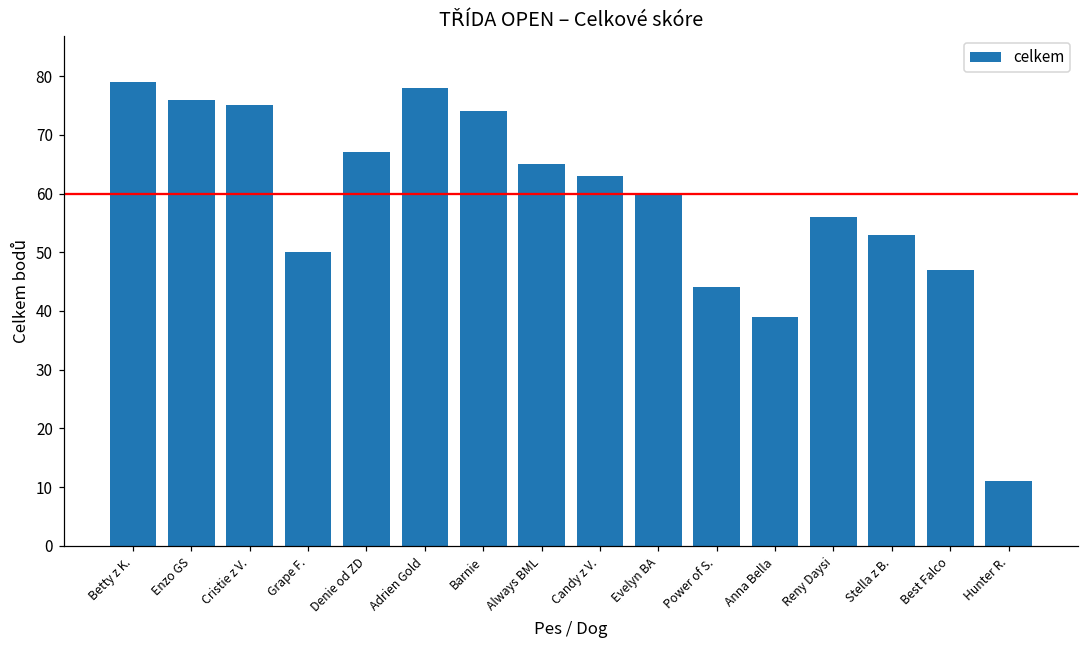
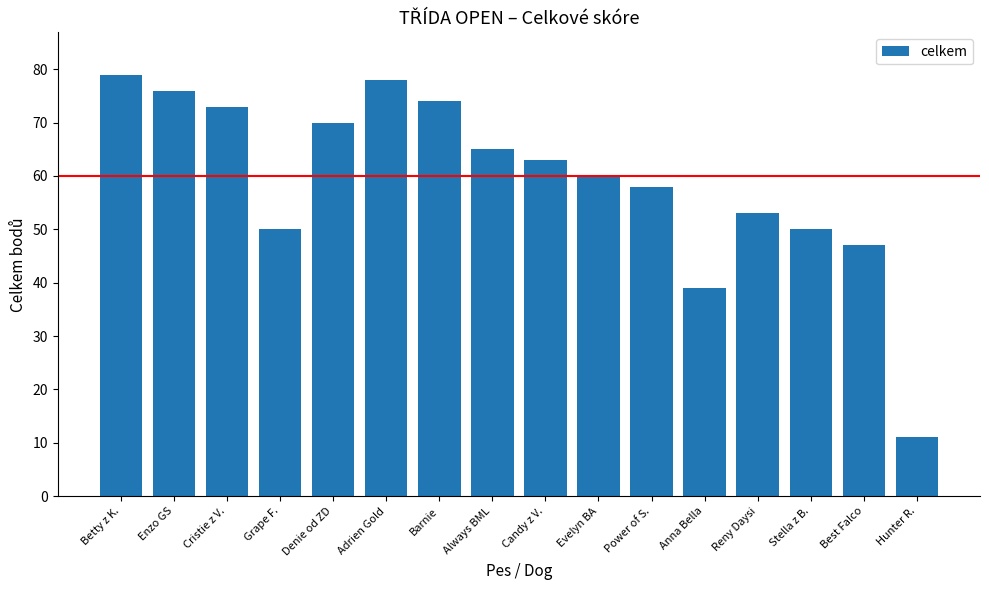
Cristie z V.: 75 -> 73
Denie od ZD: 67 -> 70
Power of S.: 44 -> 58
Reny Daysi: 56 -> 53
Stella z B.: 53 -> 50
